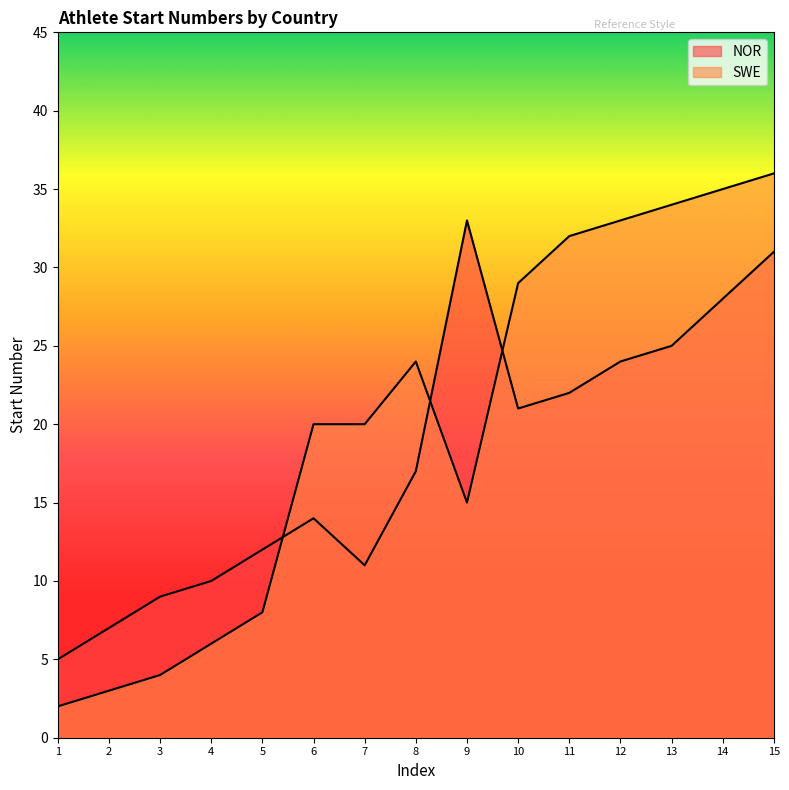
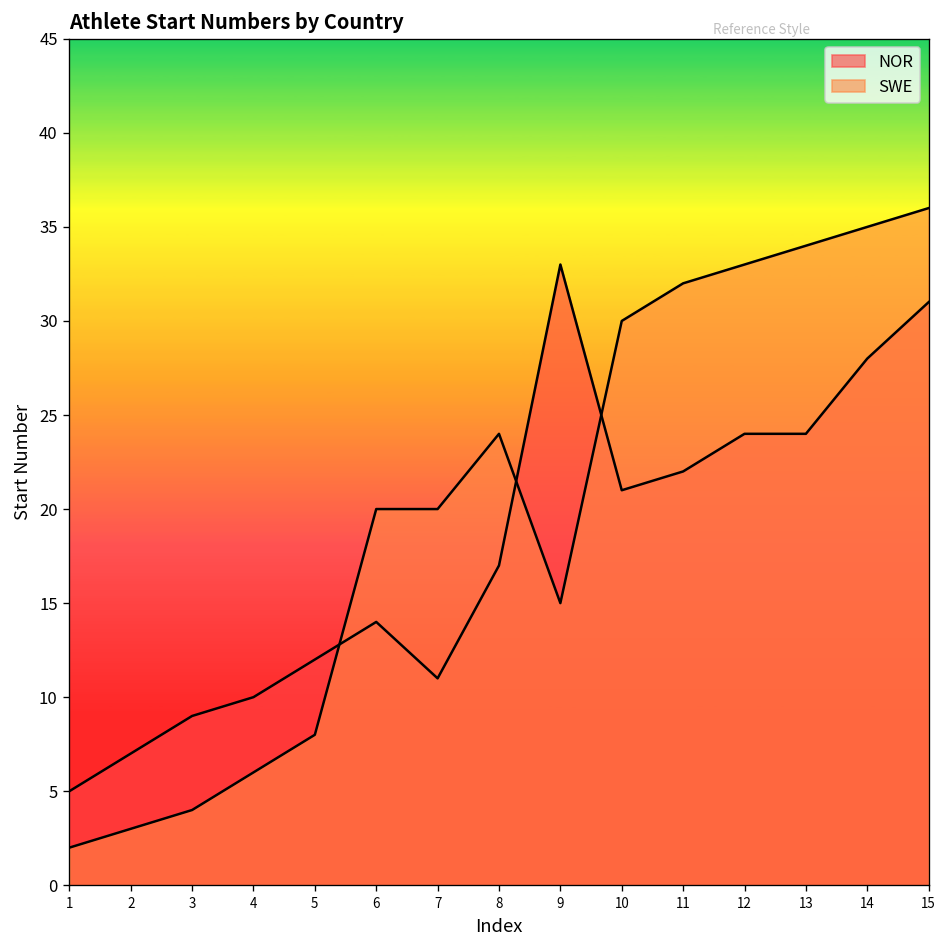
SWE, 10: 29 -> 30
NOR, 13: 25 -> 24
